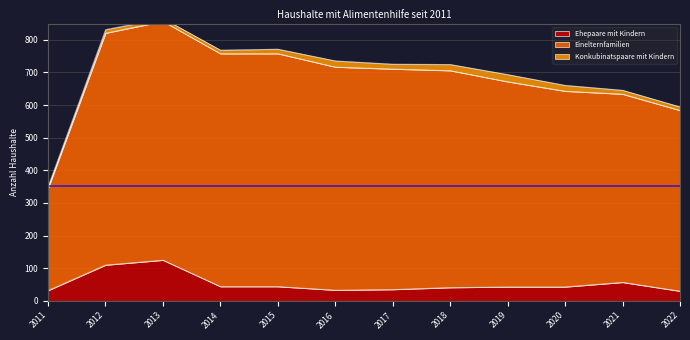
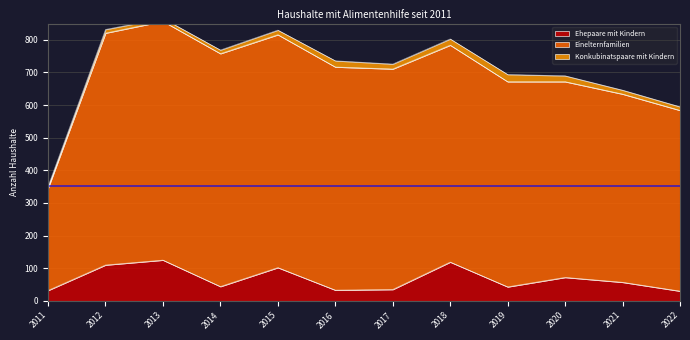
Ehepaare mit Kindern, 2015: 40 -> 100
Ehepaare mit Kindern, 2018: 40 -> 120
Ehepaare mit Kindern, 2020: 40 -> 70
